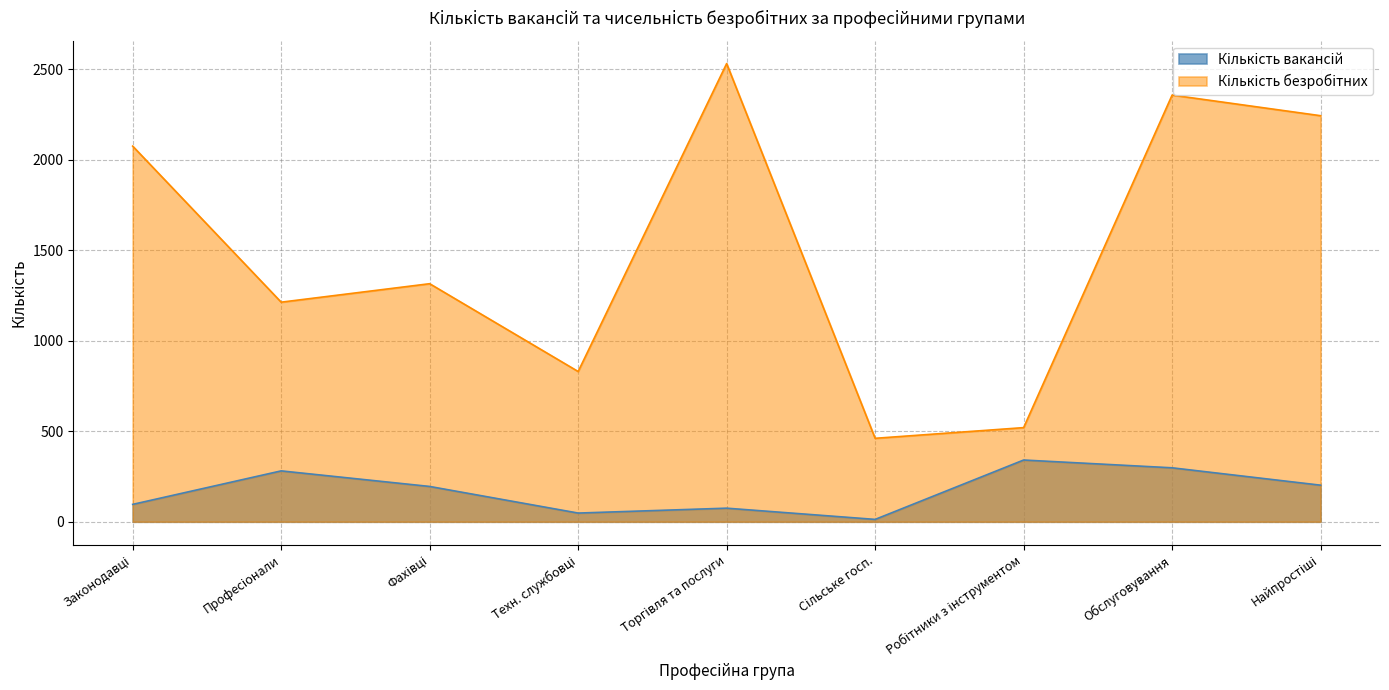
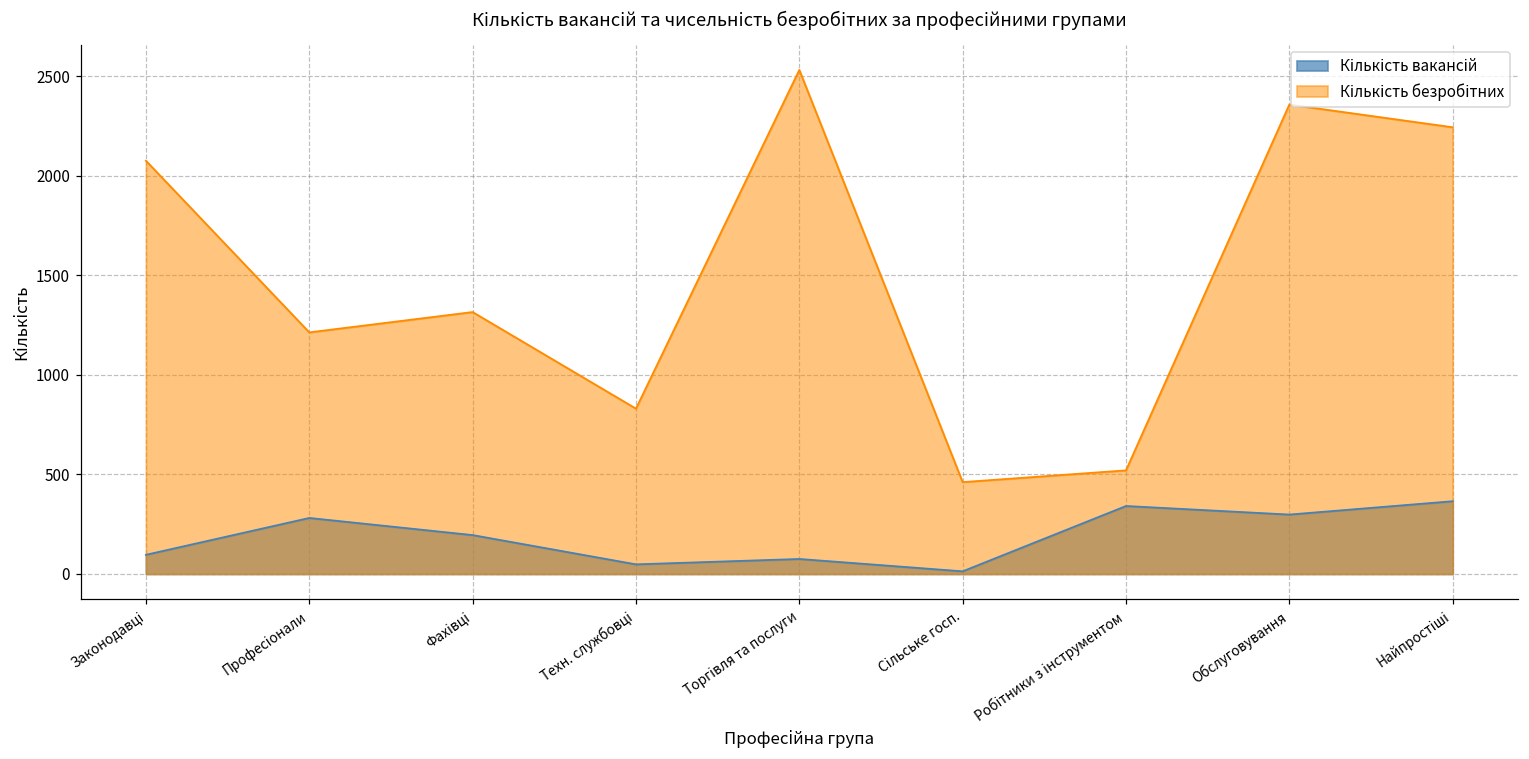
Кількість вакансій, Найпростіші: 200 -> 370
